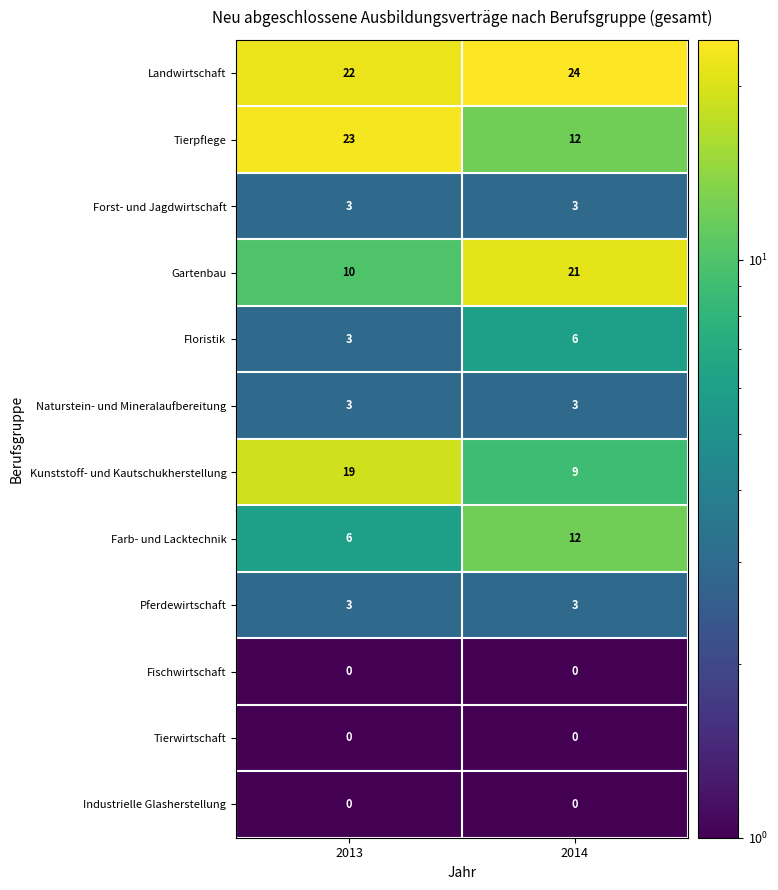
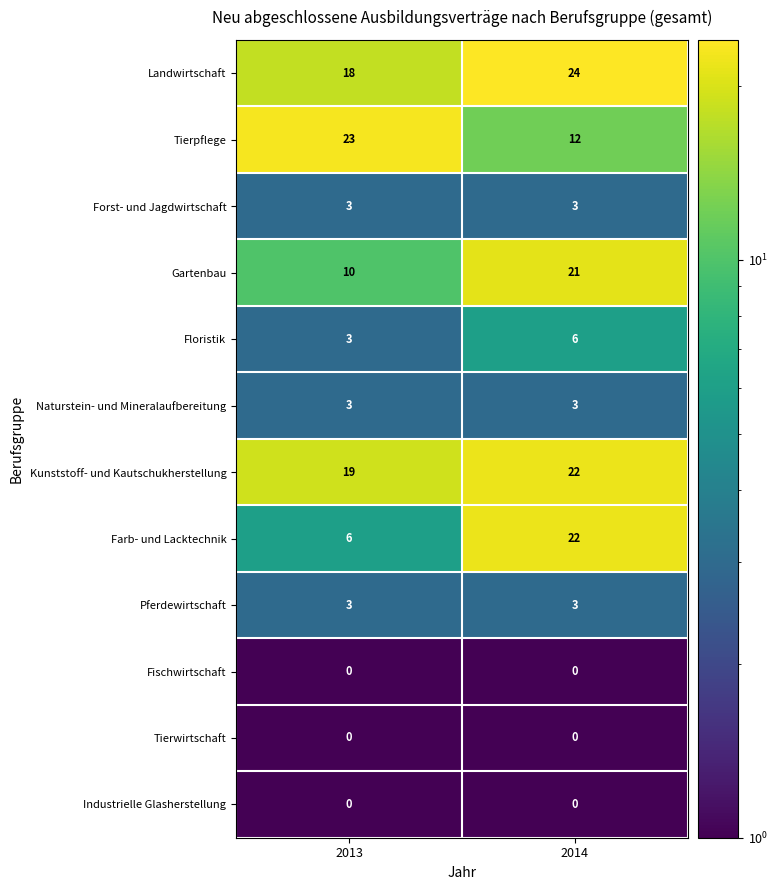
Landwirtschaft, 2013: 22 -> 18
Kunststoff- und Kautschukherstellung, 2014: 9 -> 22
Farb- und Lacktechnik, 2014: 12 -> 22
